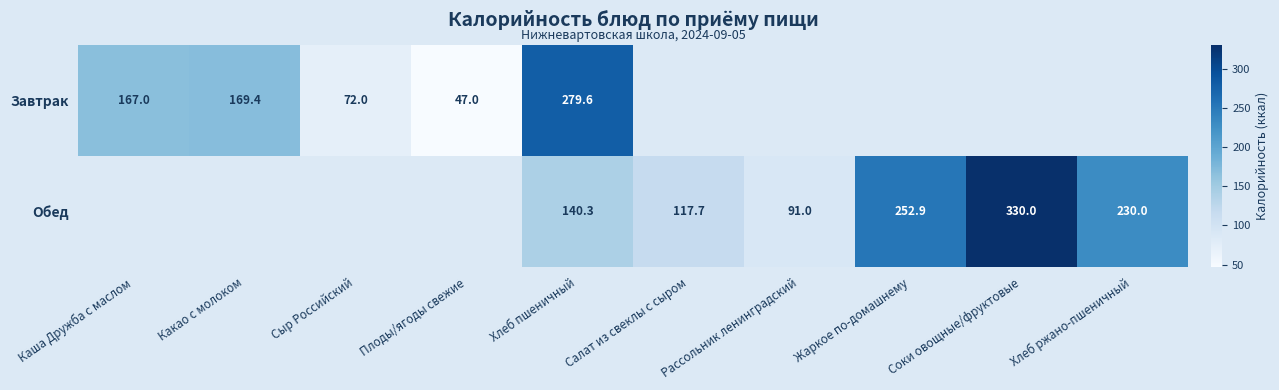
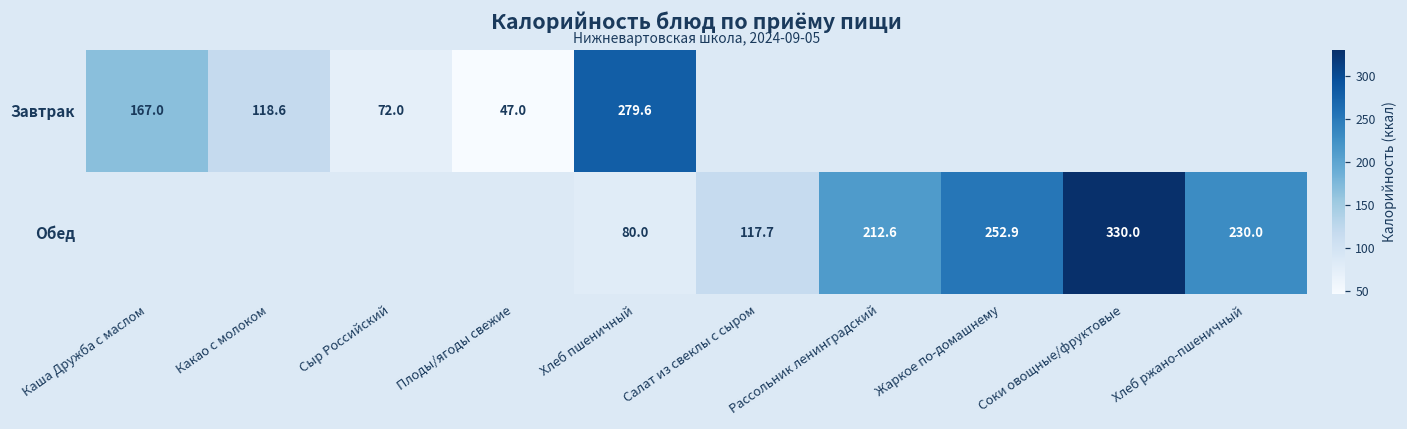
Завтрак, Какао с молоком: 169.4 -> 118.6
Обед, Хлеб пшеничный: 140.3 -> 80.0
Обед, Рассольник ленинградский: 91.0 -> 212.6
